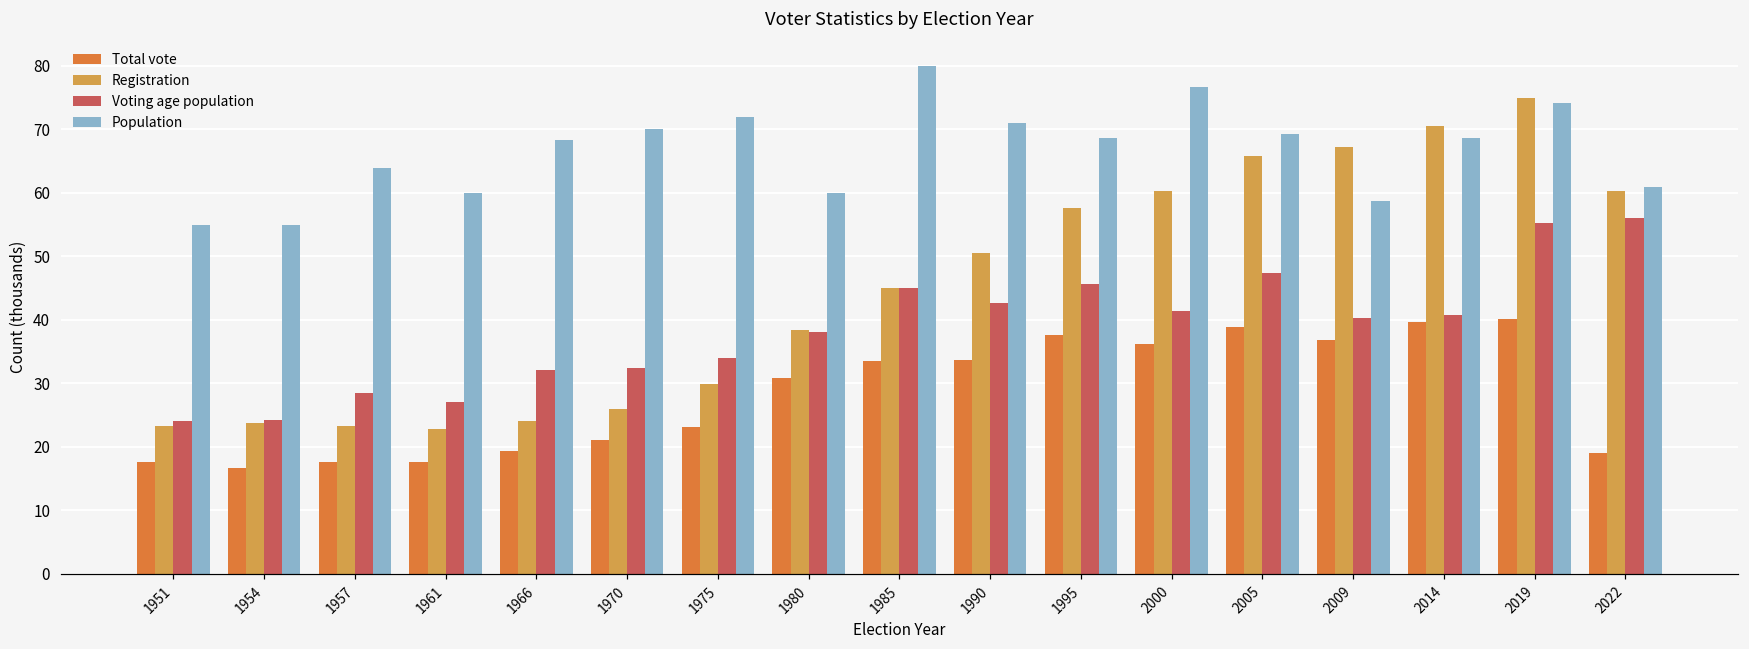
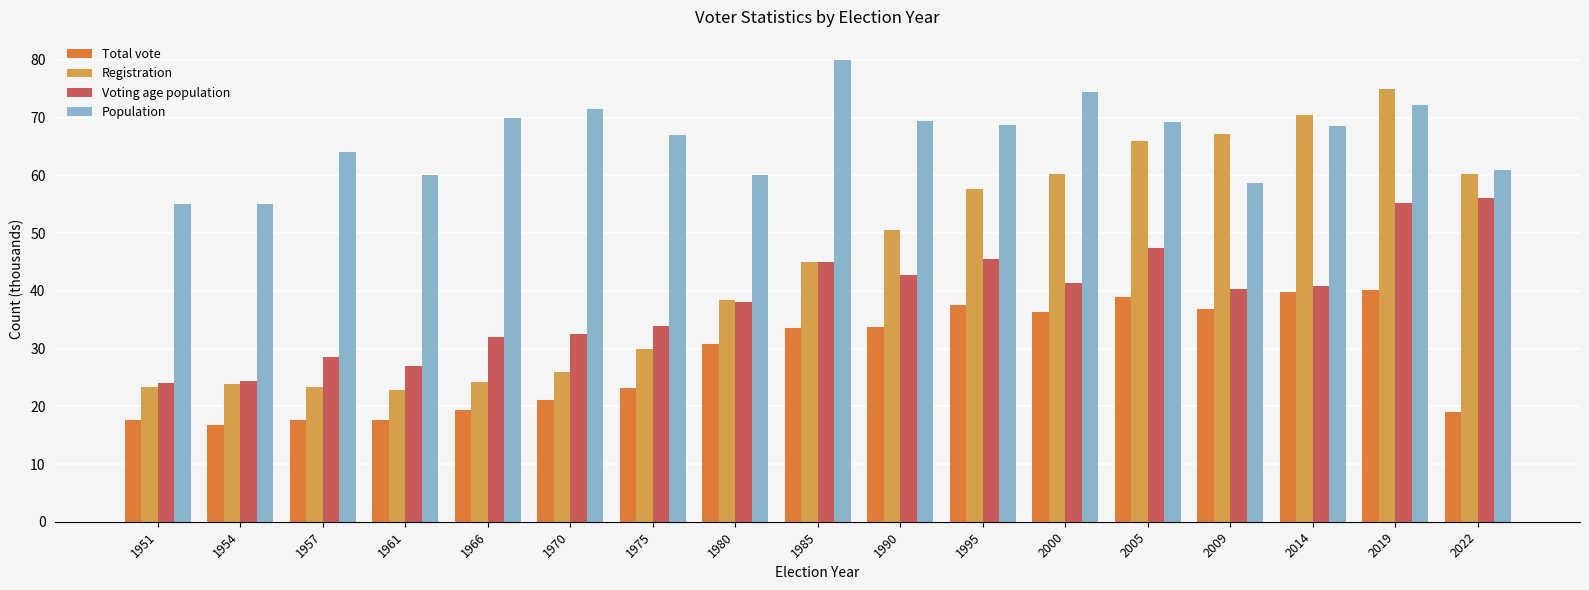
Population, 1966: 68 -> 70
Population, 1970: 70 -> 71
Population, 1975: 72 -> 67
Population, 1990: 71 -> 69
Population, 2000: 77 -> 74
Population, 2019: 74 -> 72
